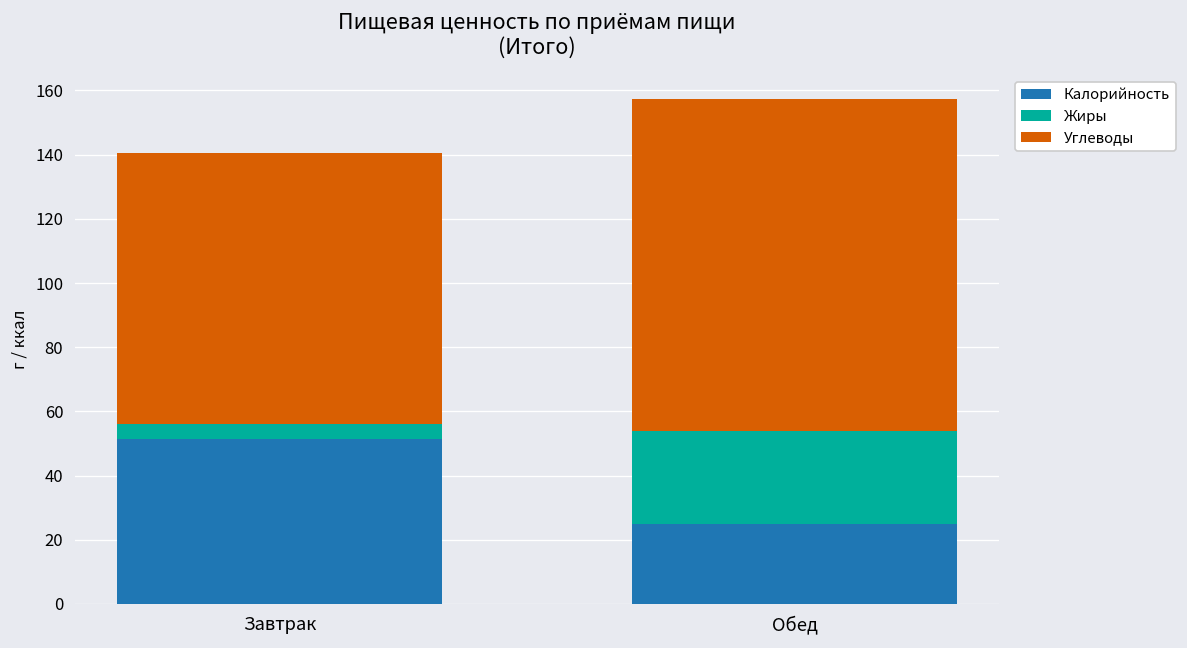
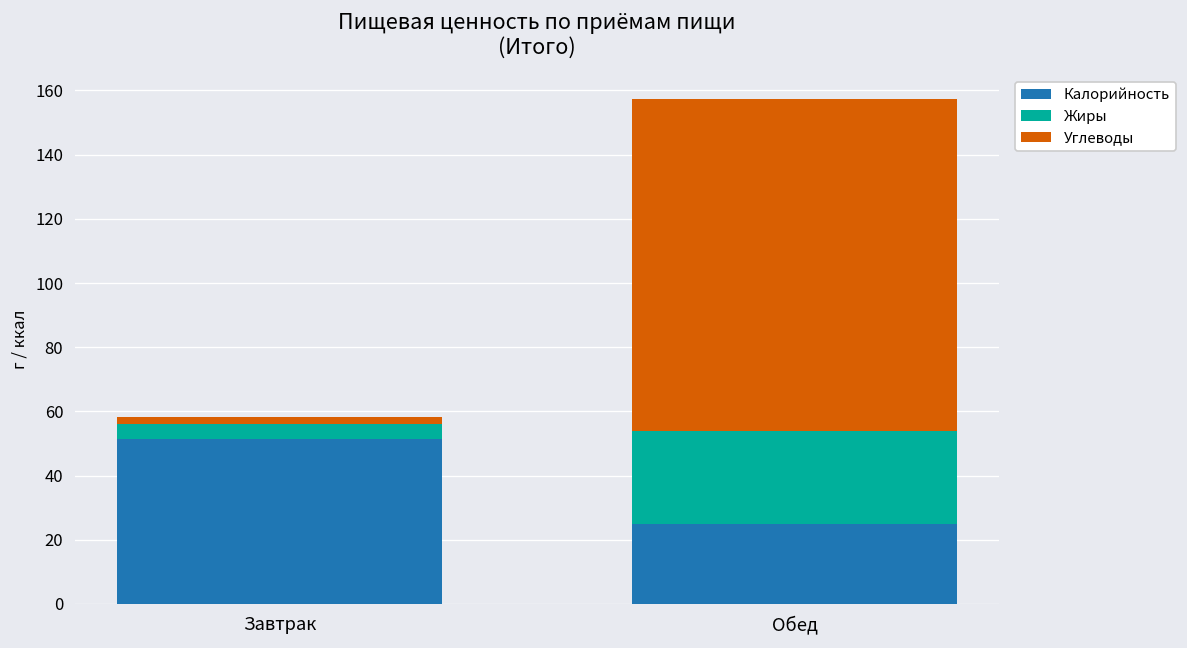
Углеводы, Завтрак: 85 -> 2
